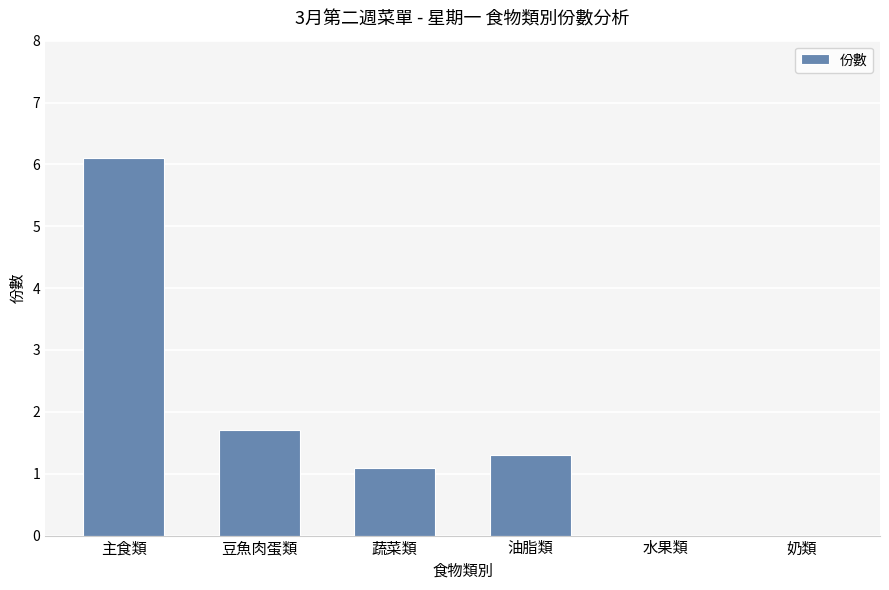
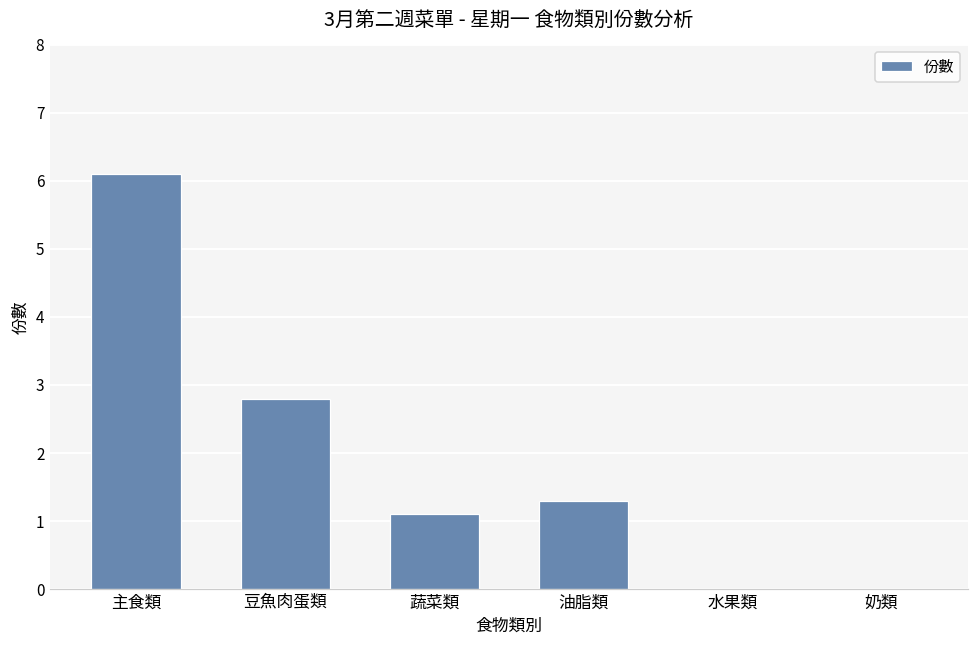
豆魚肉蛋類: 1.7 -> 2.8
